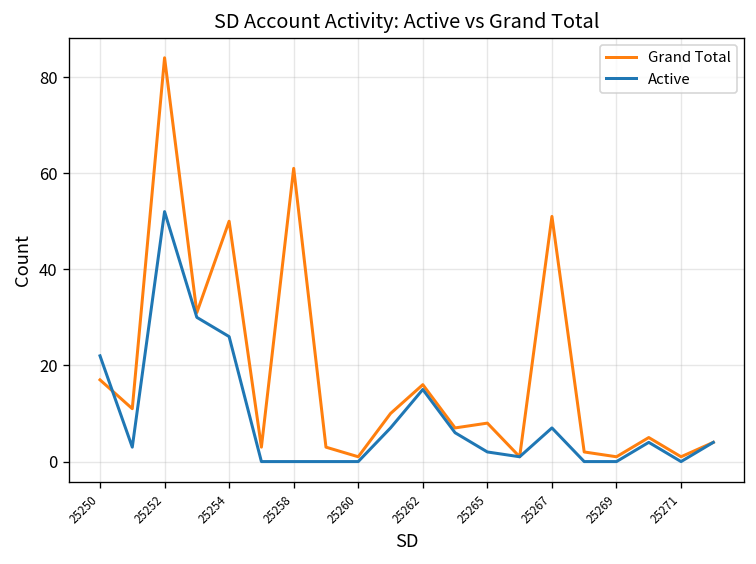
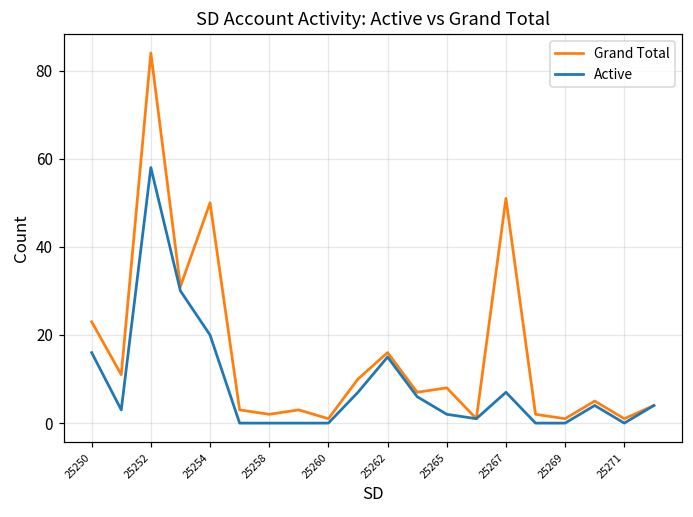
Grand Total, 25250: 17 -> 23
Active, 25250: 22 -> 16
Active, 25252: 52 -> 58
Active, 25254: 26 -> 20
Grand Total, 25258: 61 -> 2
